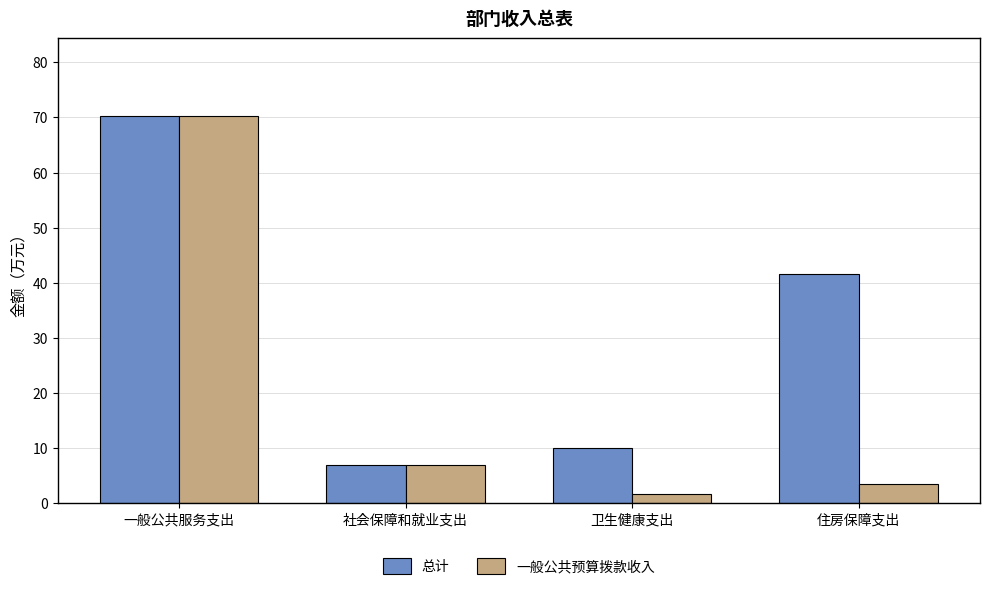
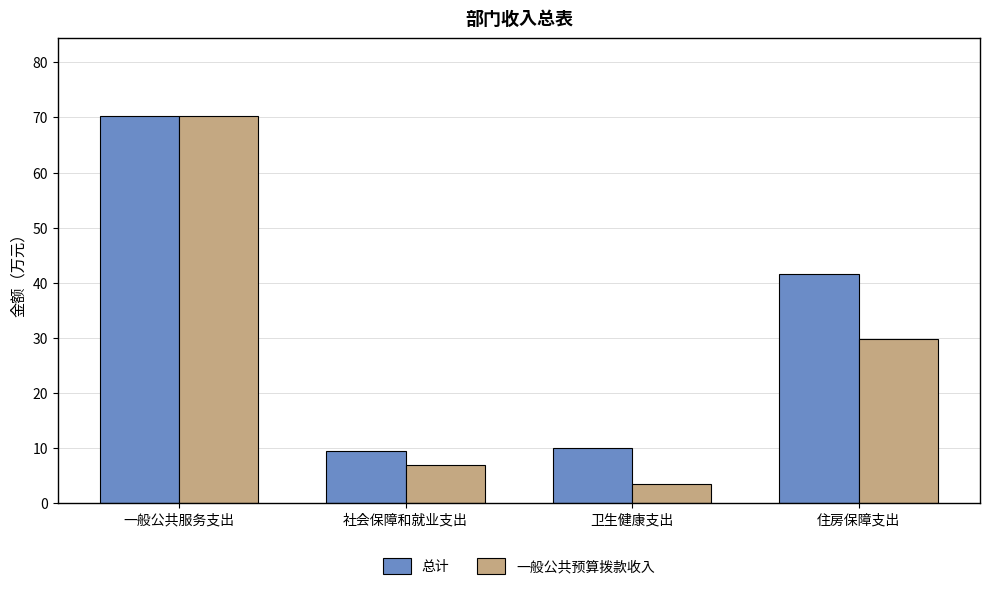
总计, 社会保障和就业支出: 7 -> 9
一般公共预算拨款收入, 卫生健康支出: 2 -> 4
一般公共预算拨款收入, 住房保障支出: 3 -> 30
